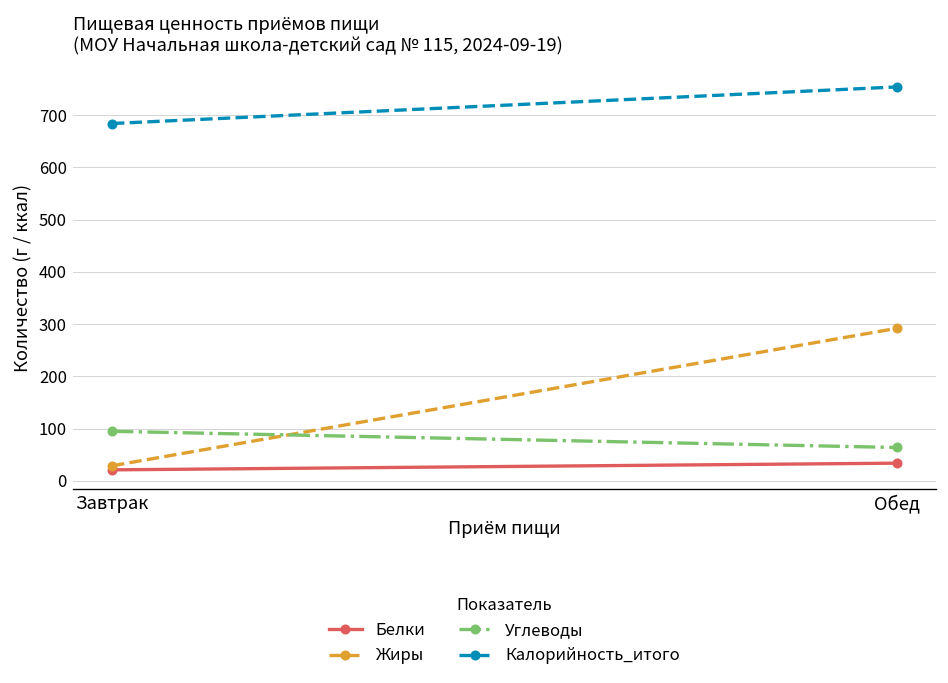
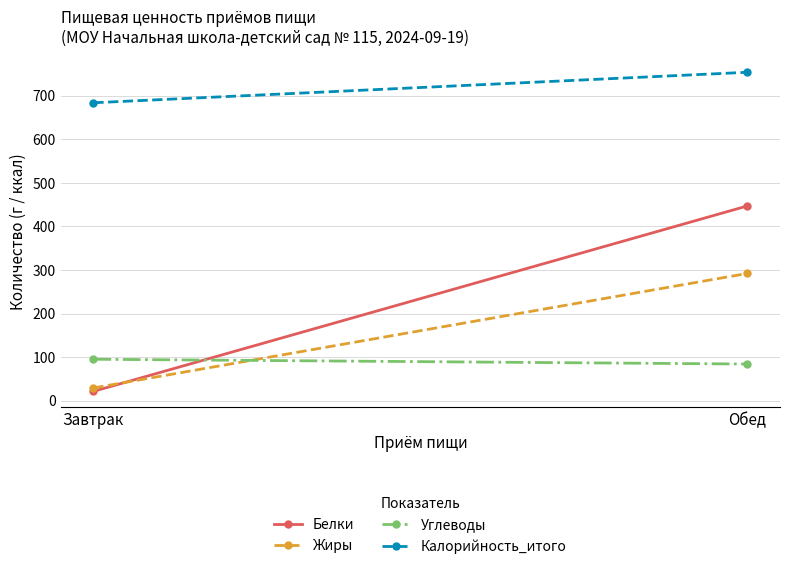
Белки, Обед: 30 -> 450
Углеводы, Обед: 60 -> 80
